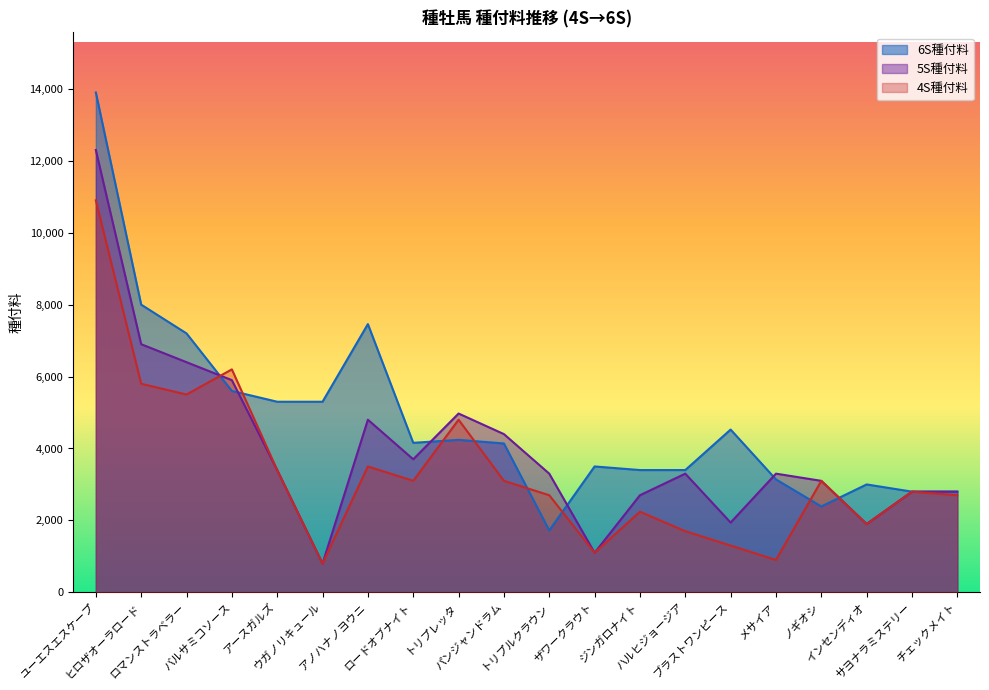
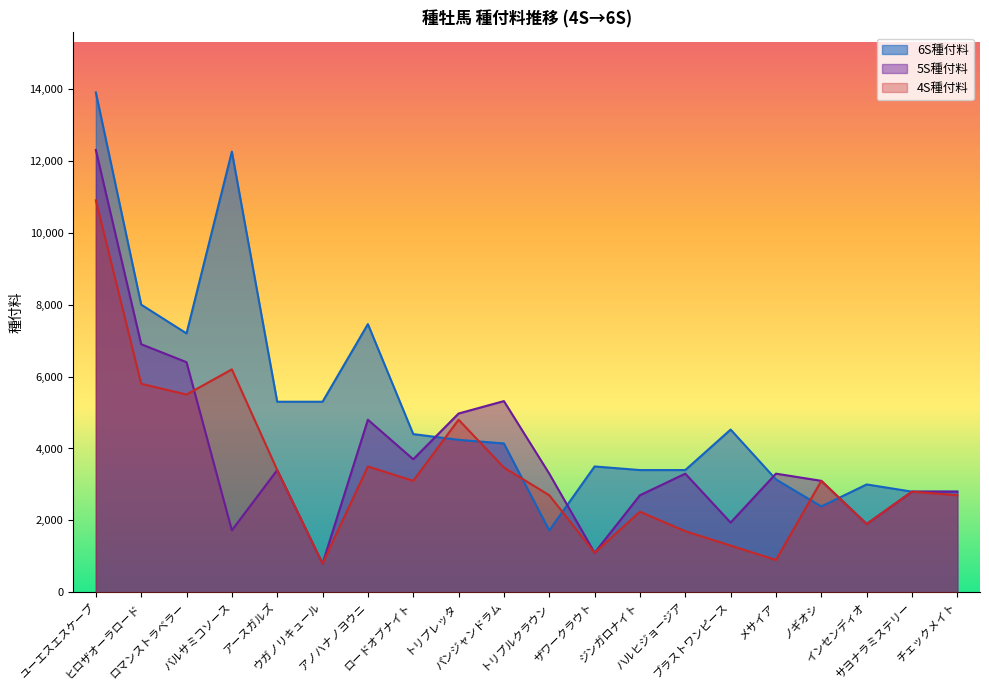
6S種付料, バルサミコソース: 5,600 -> 12,300
5S種付料, バルサミコソース: 5,900 -> 1,700
6S種付料, ロードオブナイト: 4,200 -> 4,400
5S種付料, パンジャンドラム: 4,400 -> 5,300
4S種付料, パンジャンドラム: 3,100 -> 3,500
